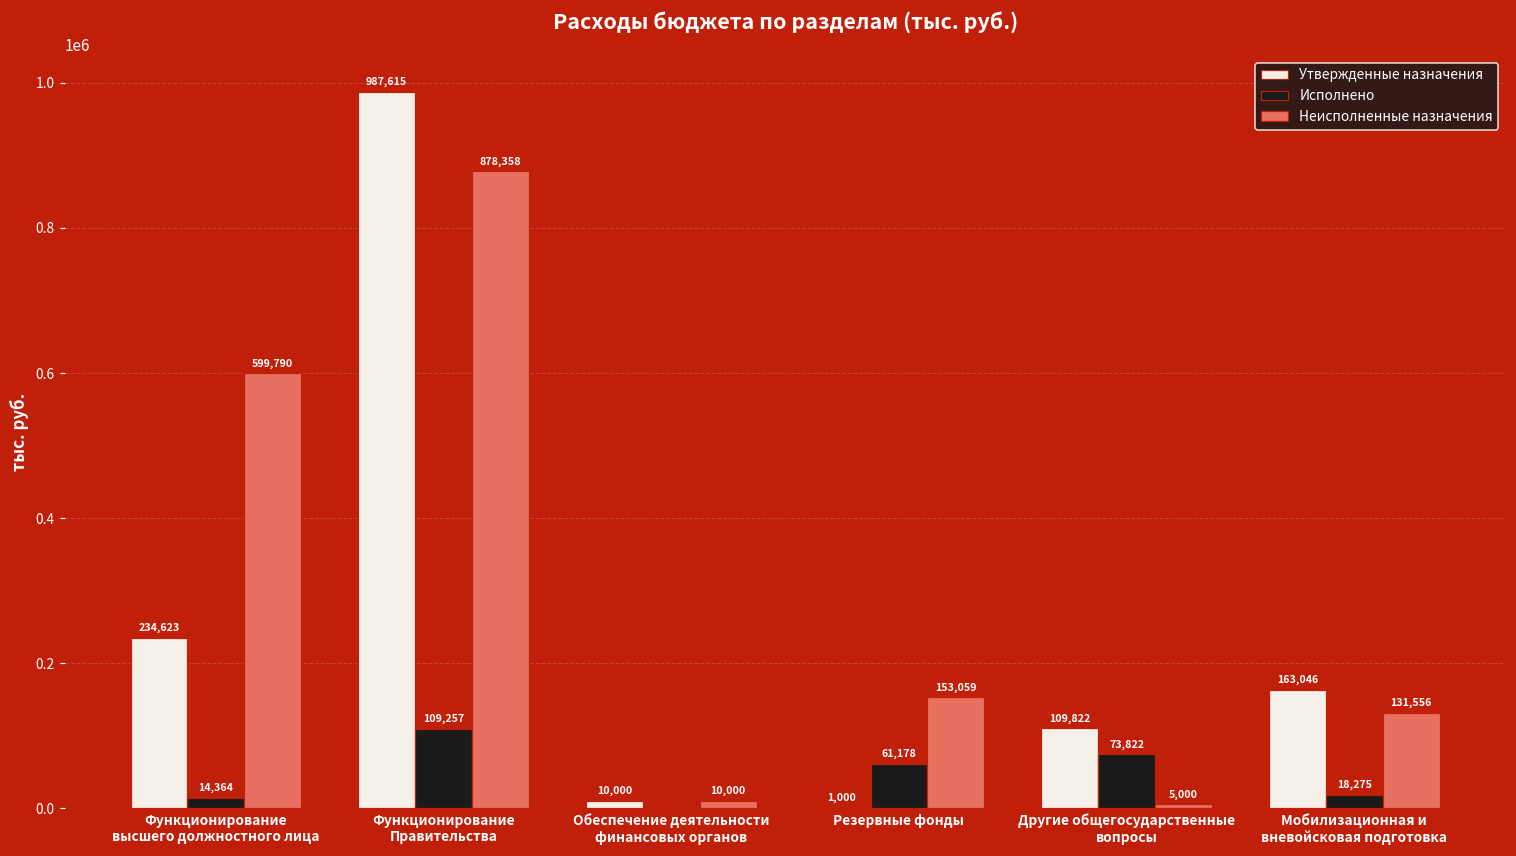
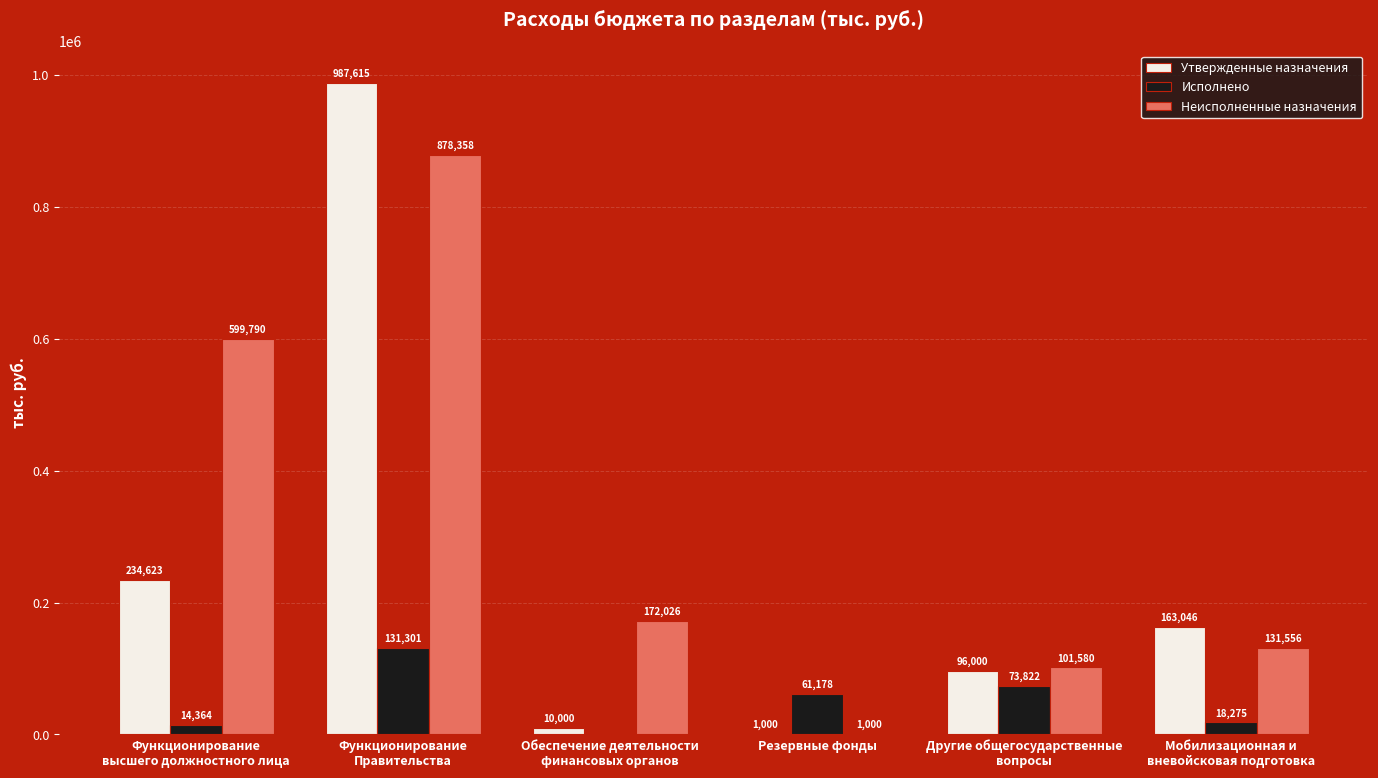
Исполнено, Функционирование Правительства: 109,257 -> 131,301
Неисполненные назначения, Обеспечение деятельности финансовых органов: 10,000 -> 172,026
Неисполненные назначения, Резервные фонды: 153,059 -> 1,000
Утвержденные назначения, Другие общегосударственные вопросы: 109,822 -> 96,000
Неисполненные назначения, Другие общегосударственные вопросы: 5,000 -> 101,580
